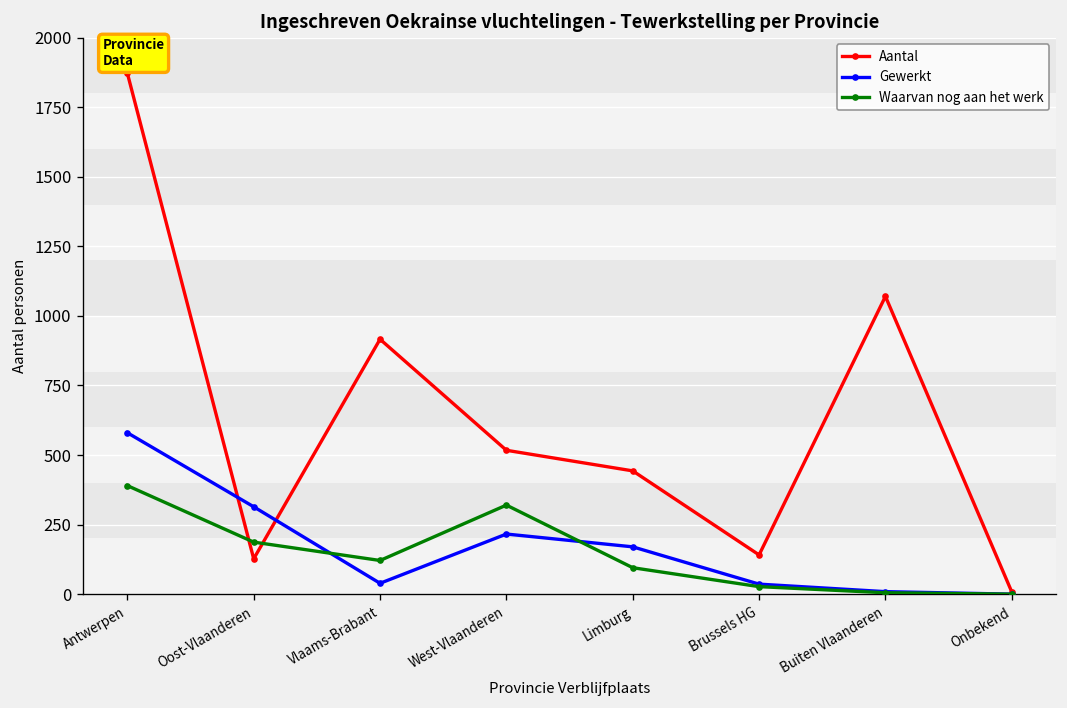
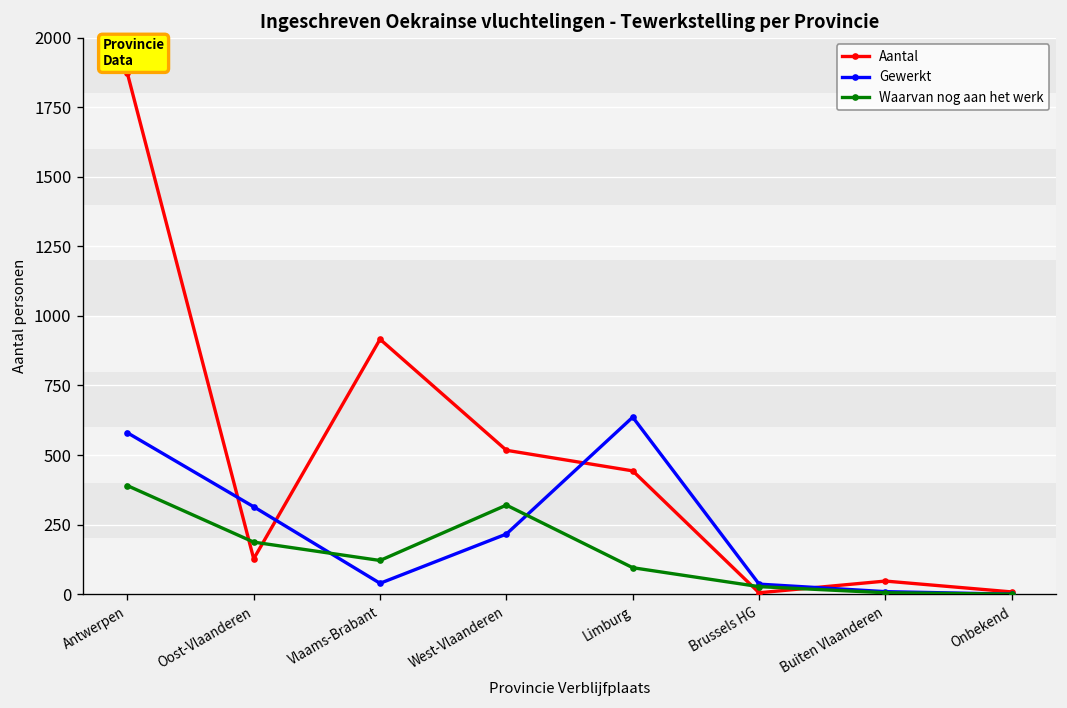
Gewerkt, Limburg: 170 -> 640
Aantal, Brussels HG: 140 -> 10
Aantal, Buiten Vlaanderen: 1070 -> 50
